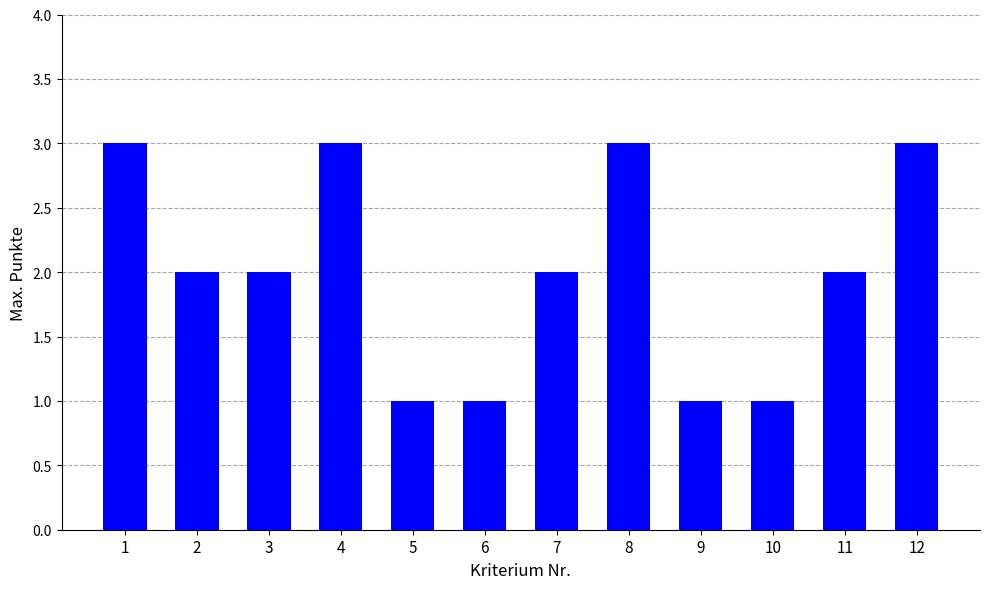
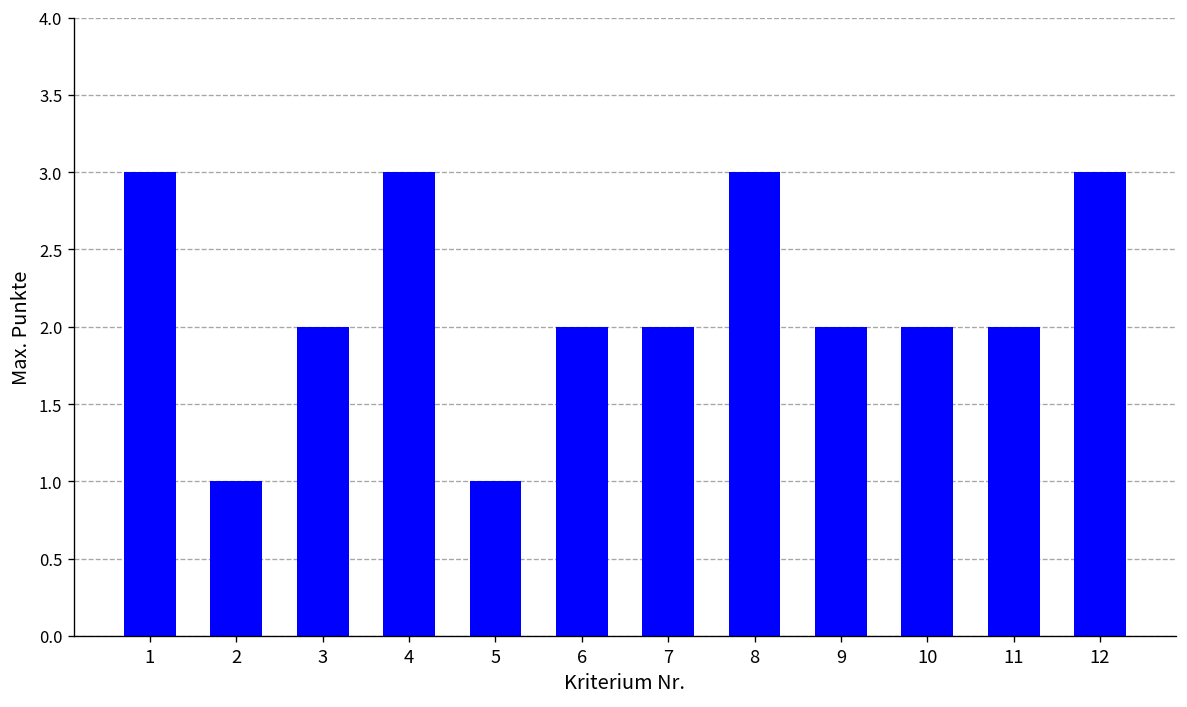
2: 2 -> 1
6: 1 -> 2
9: 1 -> 2
10: 1 -> 2
